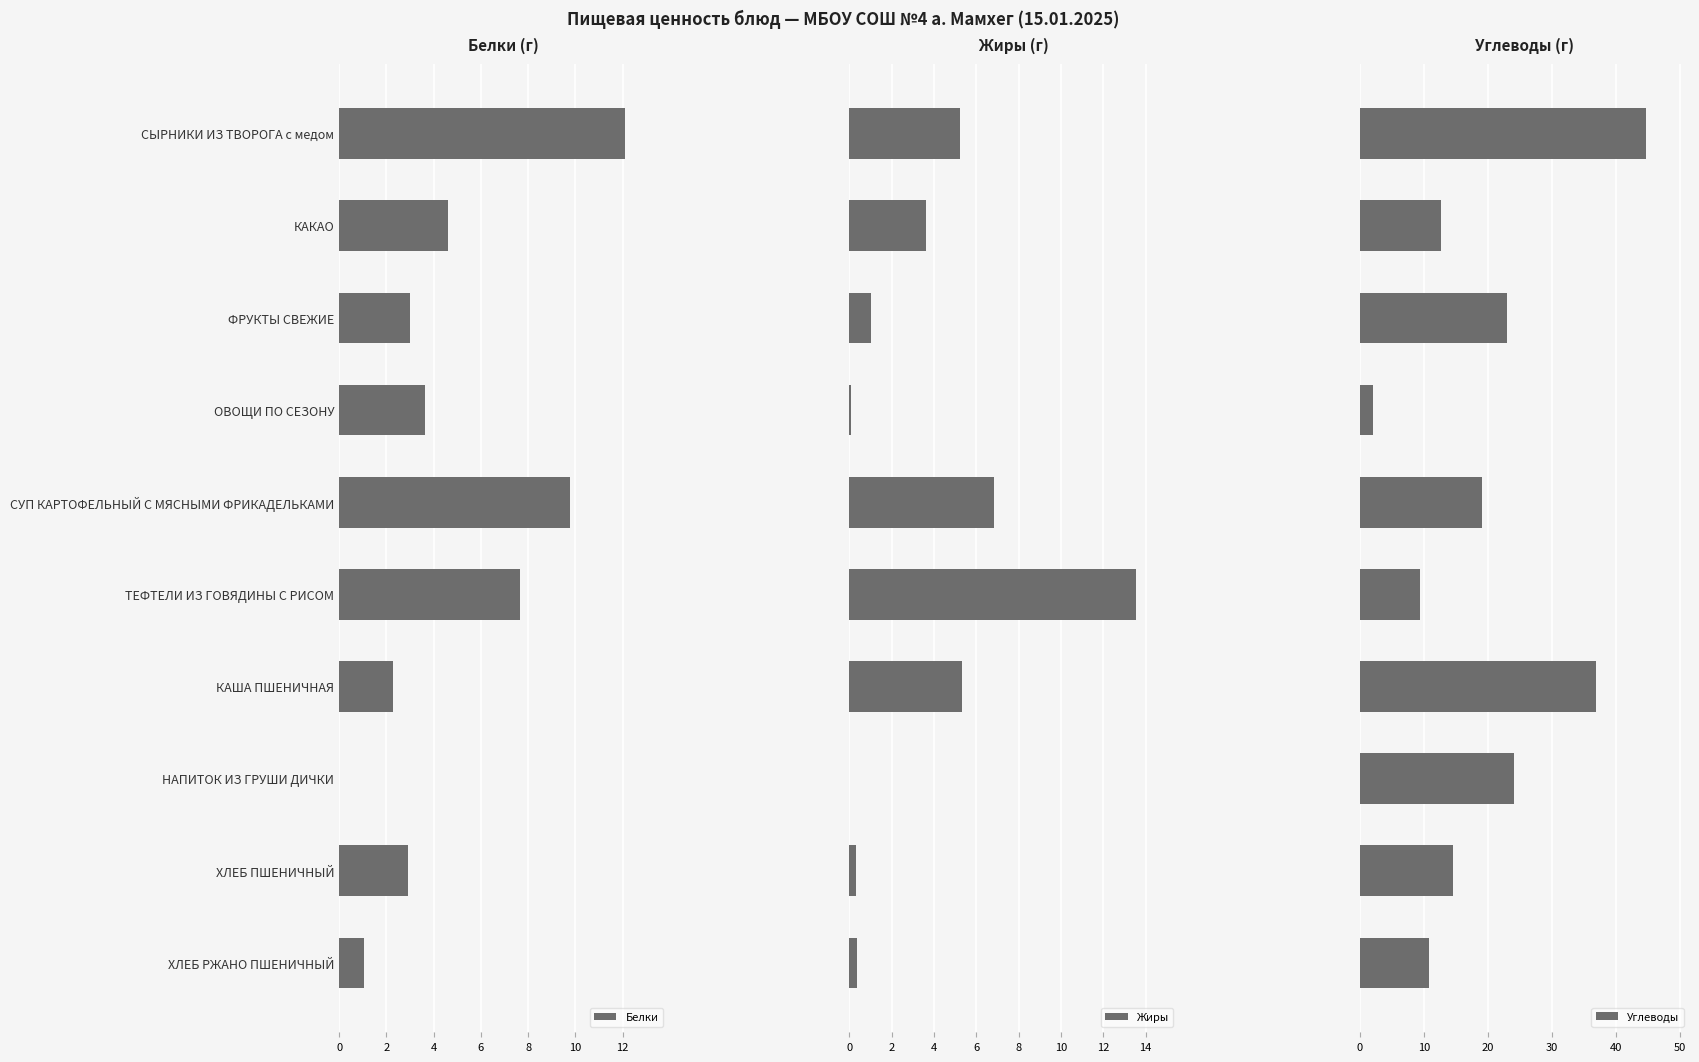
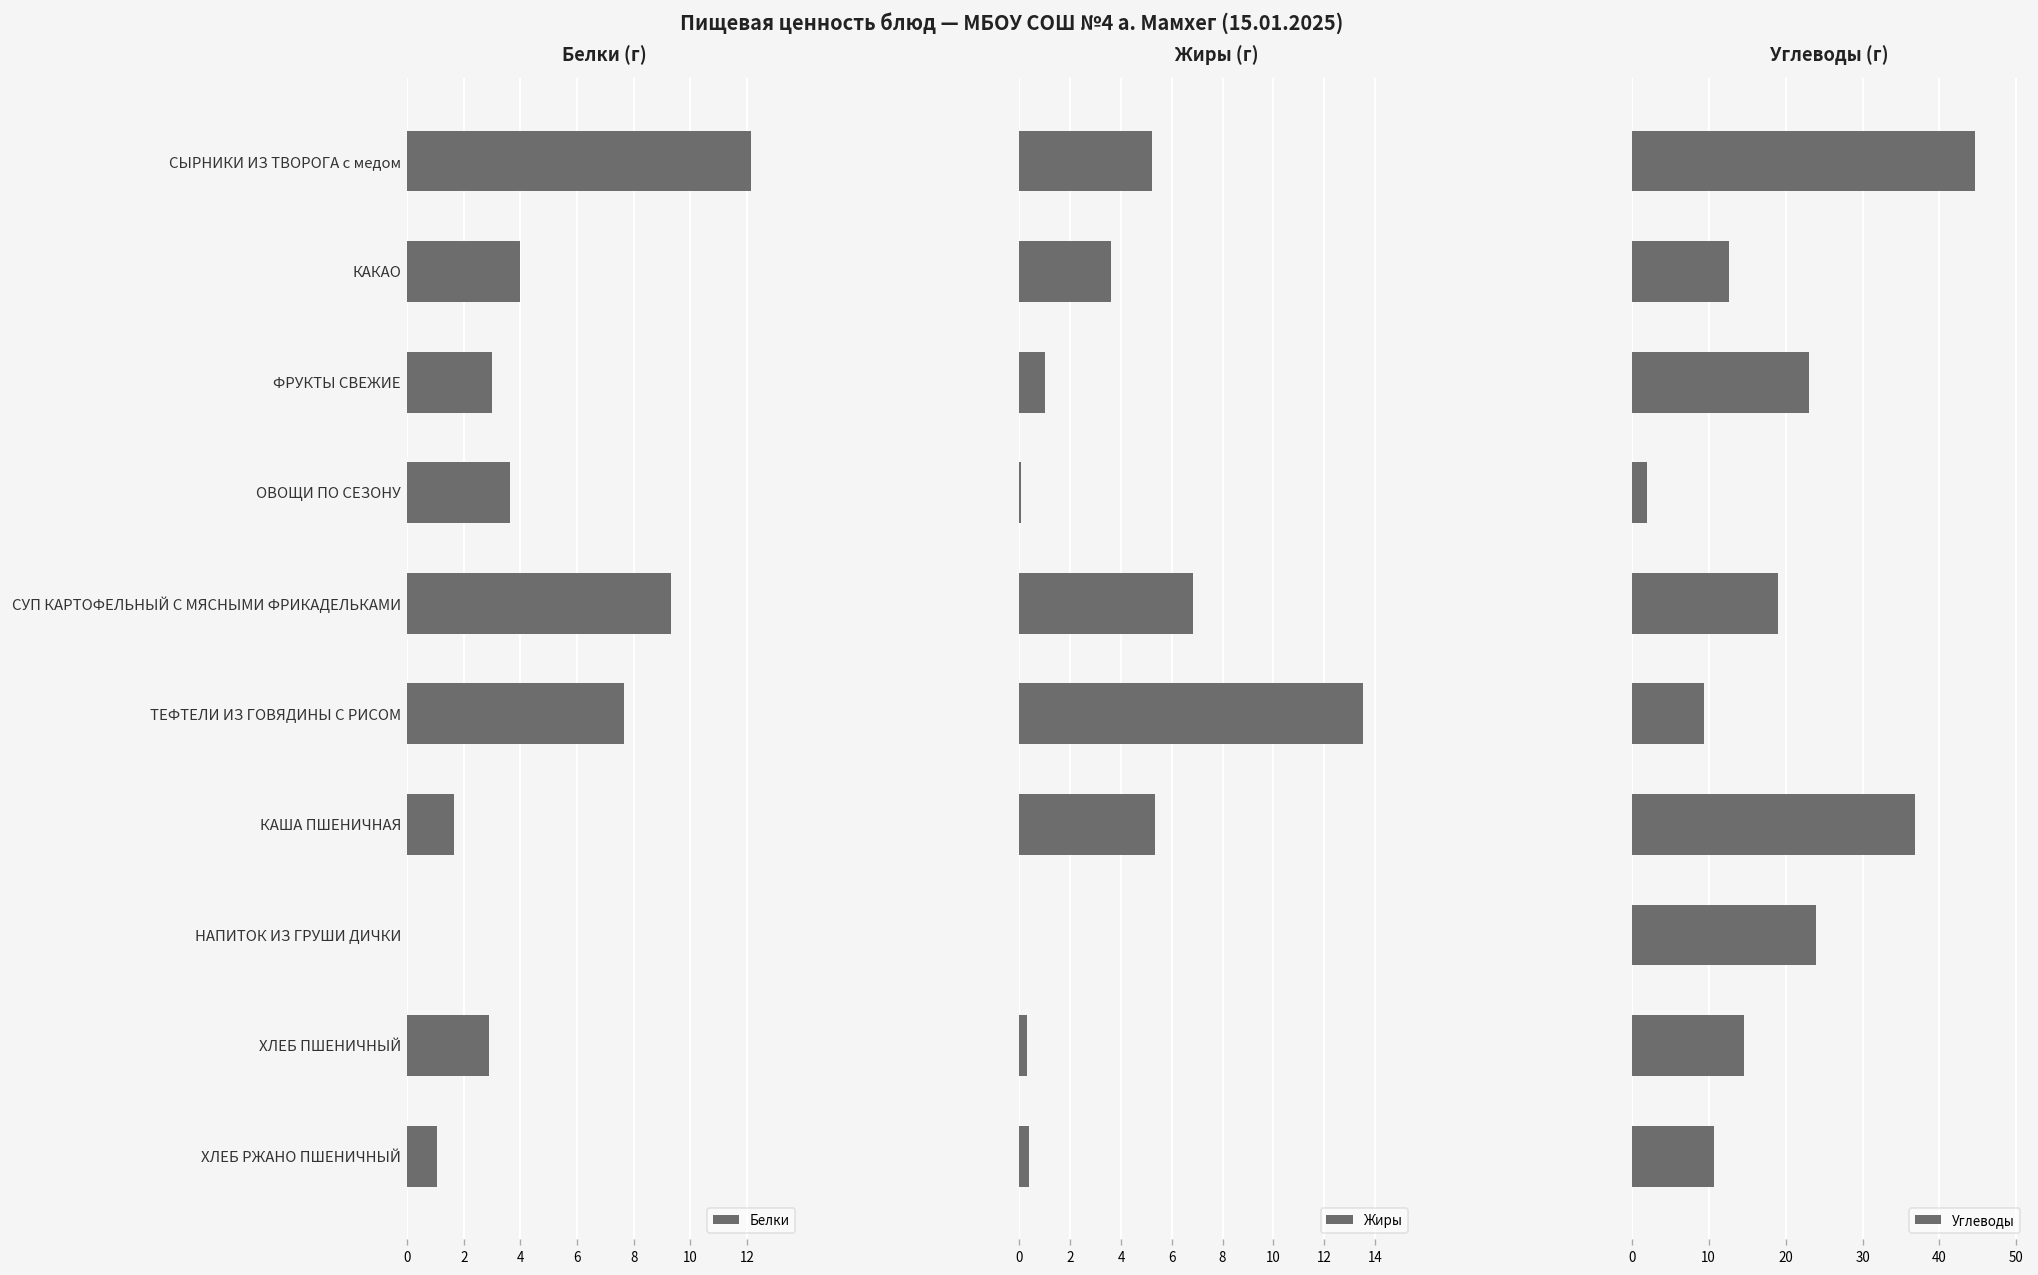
Белки (г), КАКАО: 4.6 -> 4.0
Белки (г), СУП КАРТОФЕЛЬНЫЙ С МЯСНЫМИ ФРИКАДЕЛЬКАМИ: 9.8 -> 9.3
Белки (г), КАША ПШЕНИЧНАЯ: 2.3 -> 1.7
